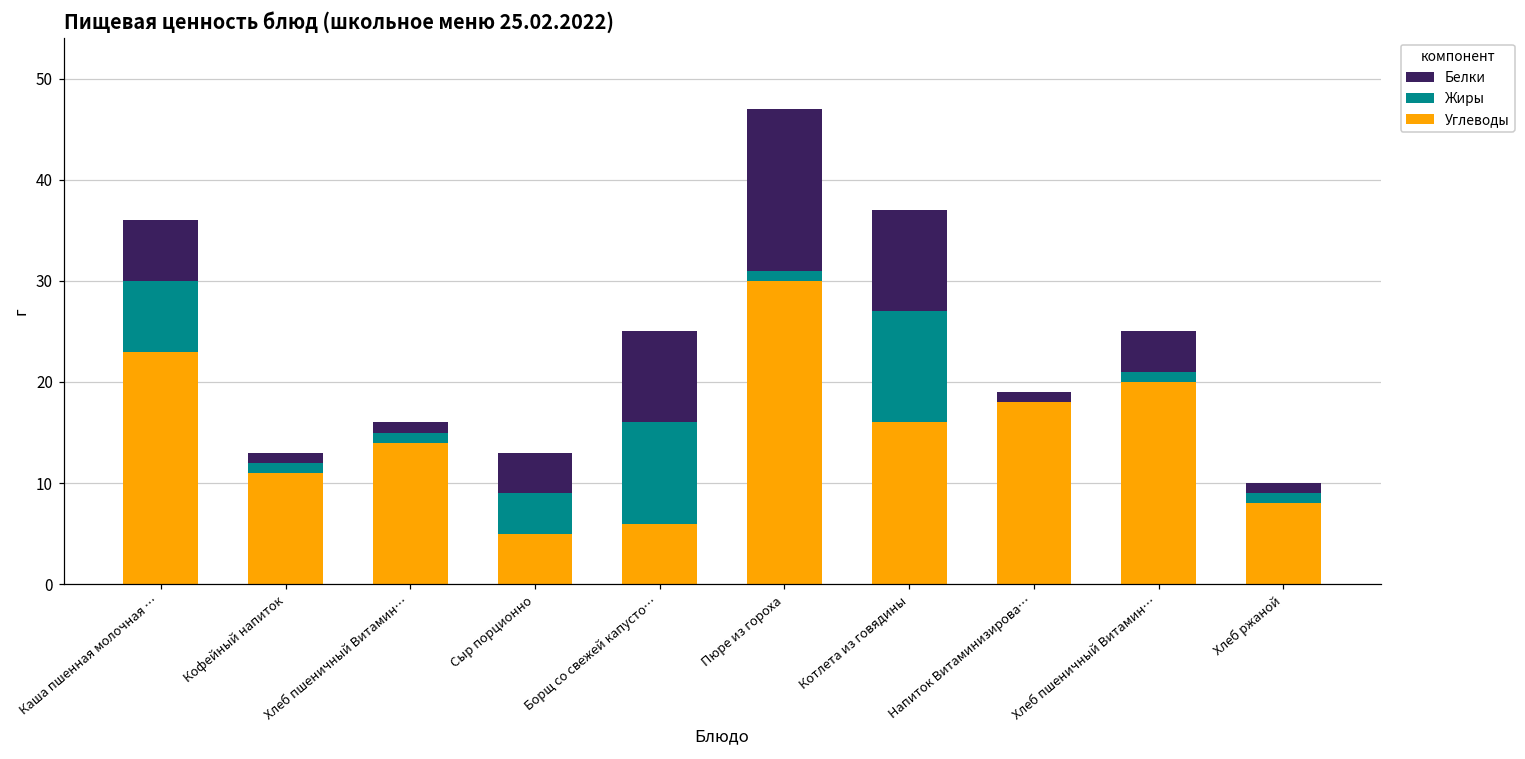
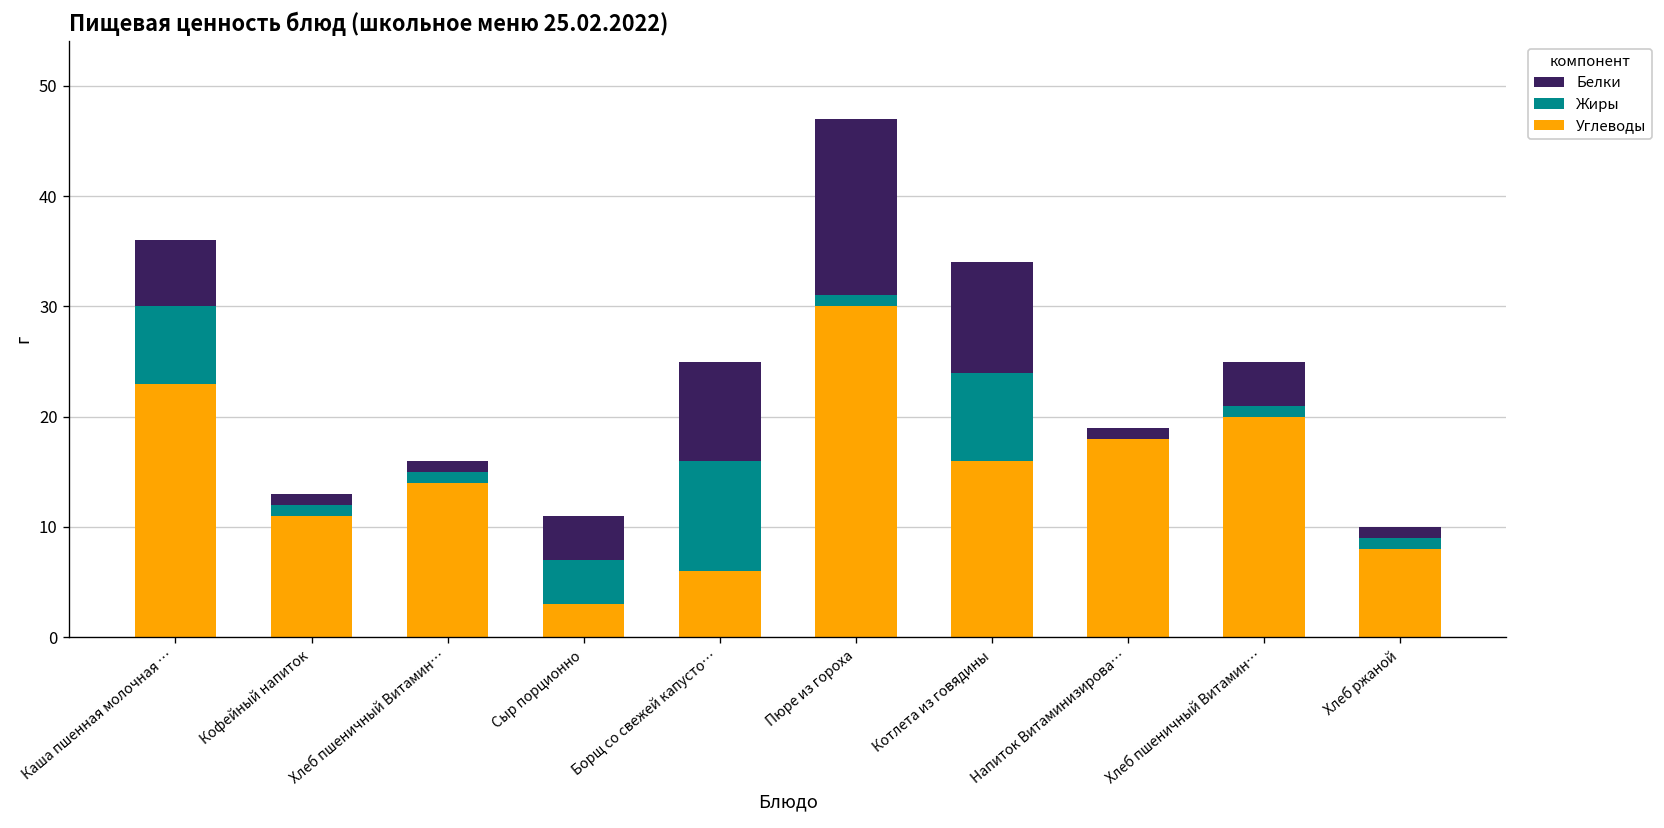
Углеводы, Сыр порционно: 5 -> 3
Жиры, Котлета из говядины: 11 -> 8
